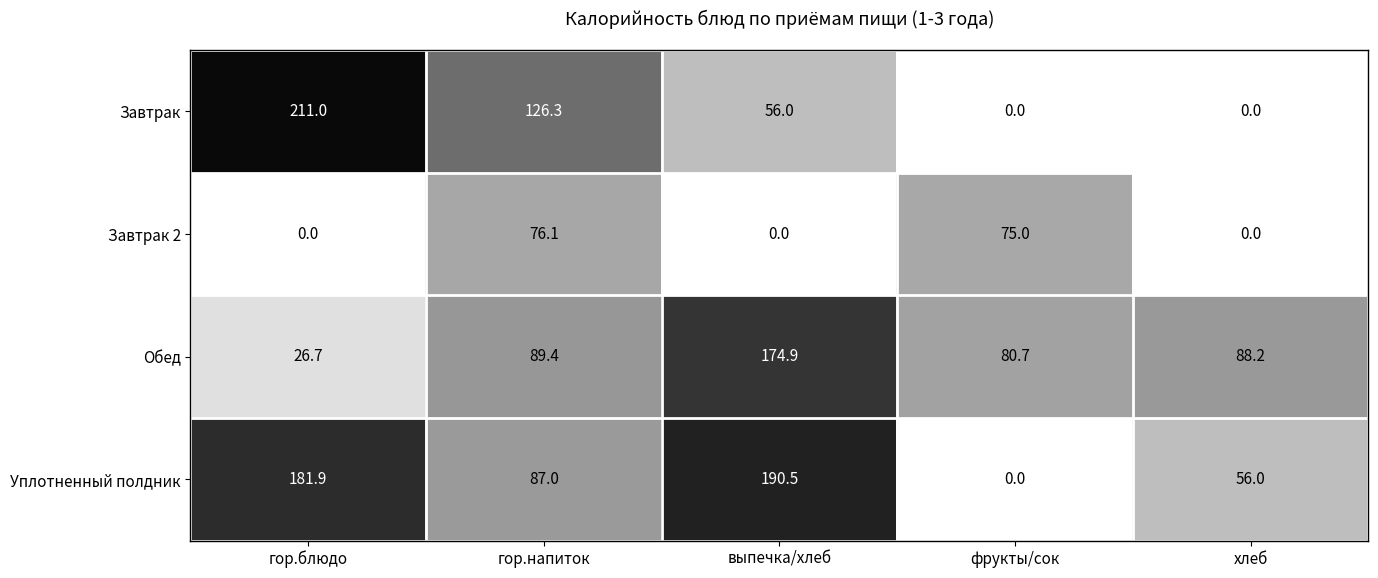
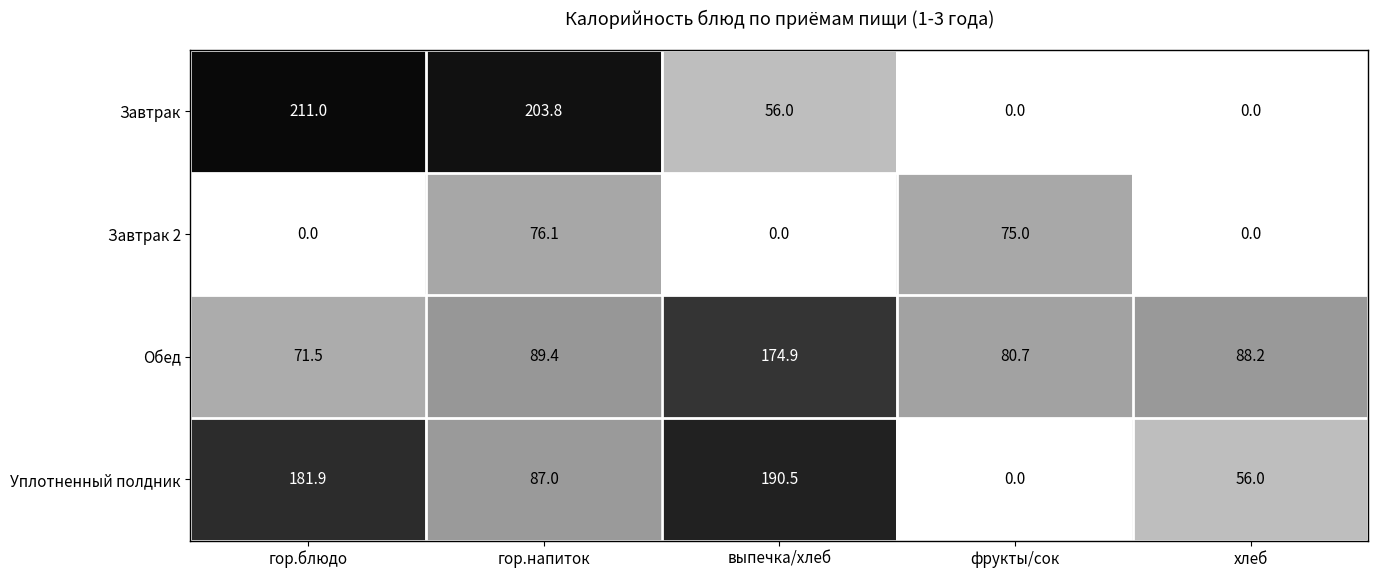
Завтрак, гор.напиток: 126.3 -> 203.8
Обед, гор.блюдо: 26.7 -> 71.5
